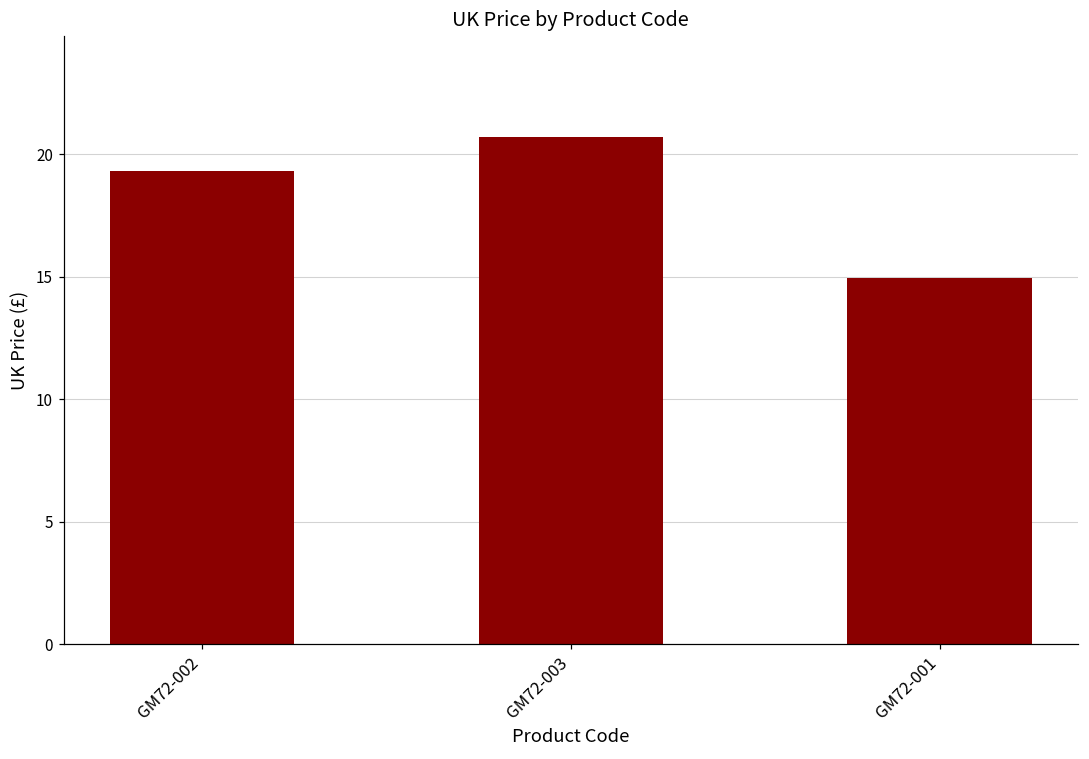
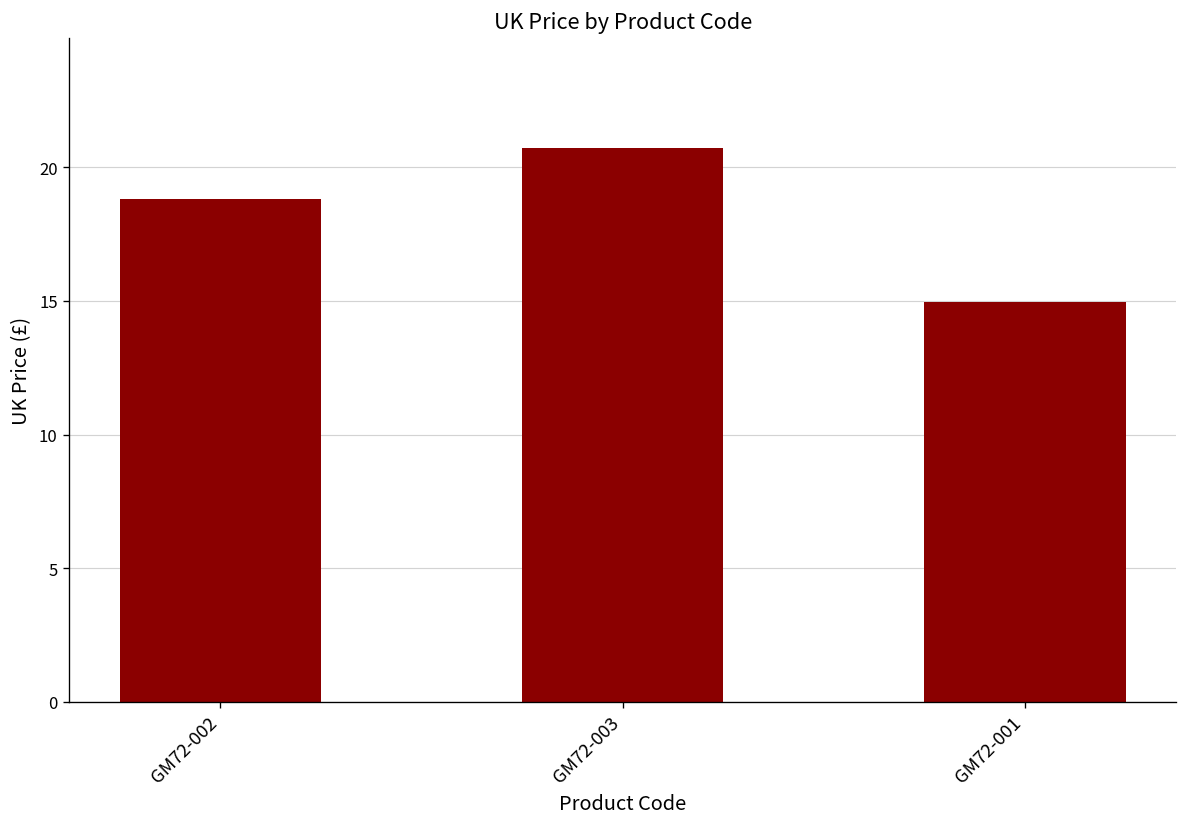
GM72-002: 19.3 -> 18.8
